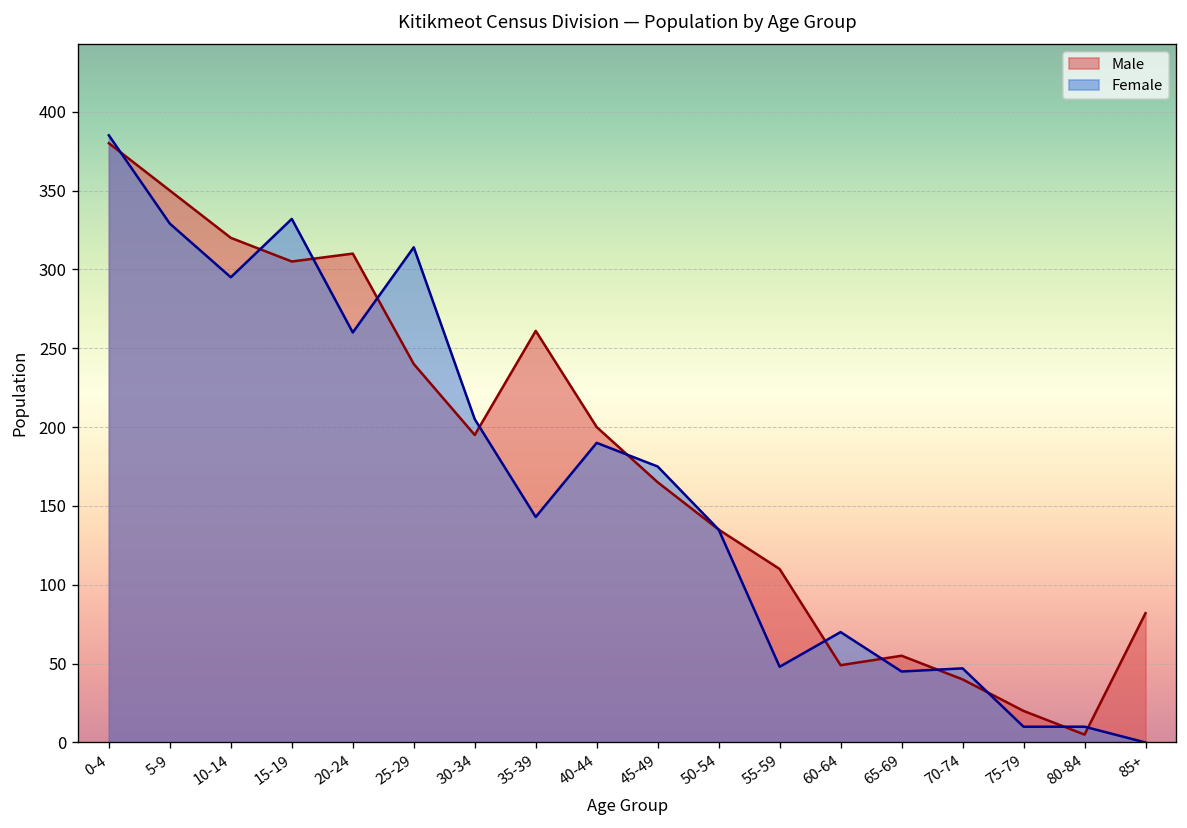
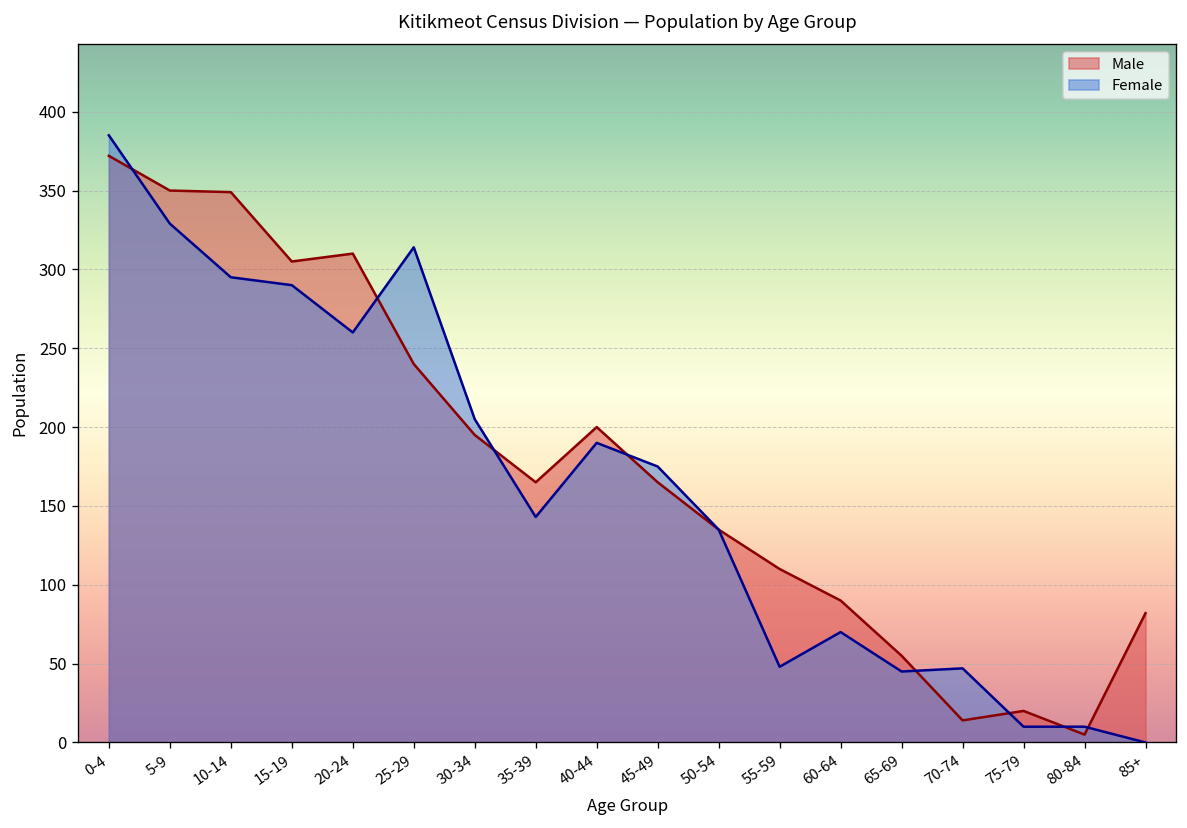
Male, 0-4: 380 -> 372
Male, 10-14: 320 -> 349
Female, 15-19: 332 -> 290
Male, 35-39: 261 -> 165
Male, 60-64: 49 -> 90
Male, 70-74: 40 -> 14
